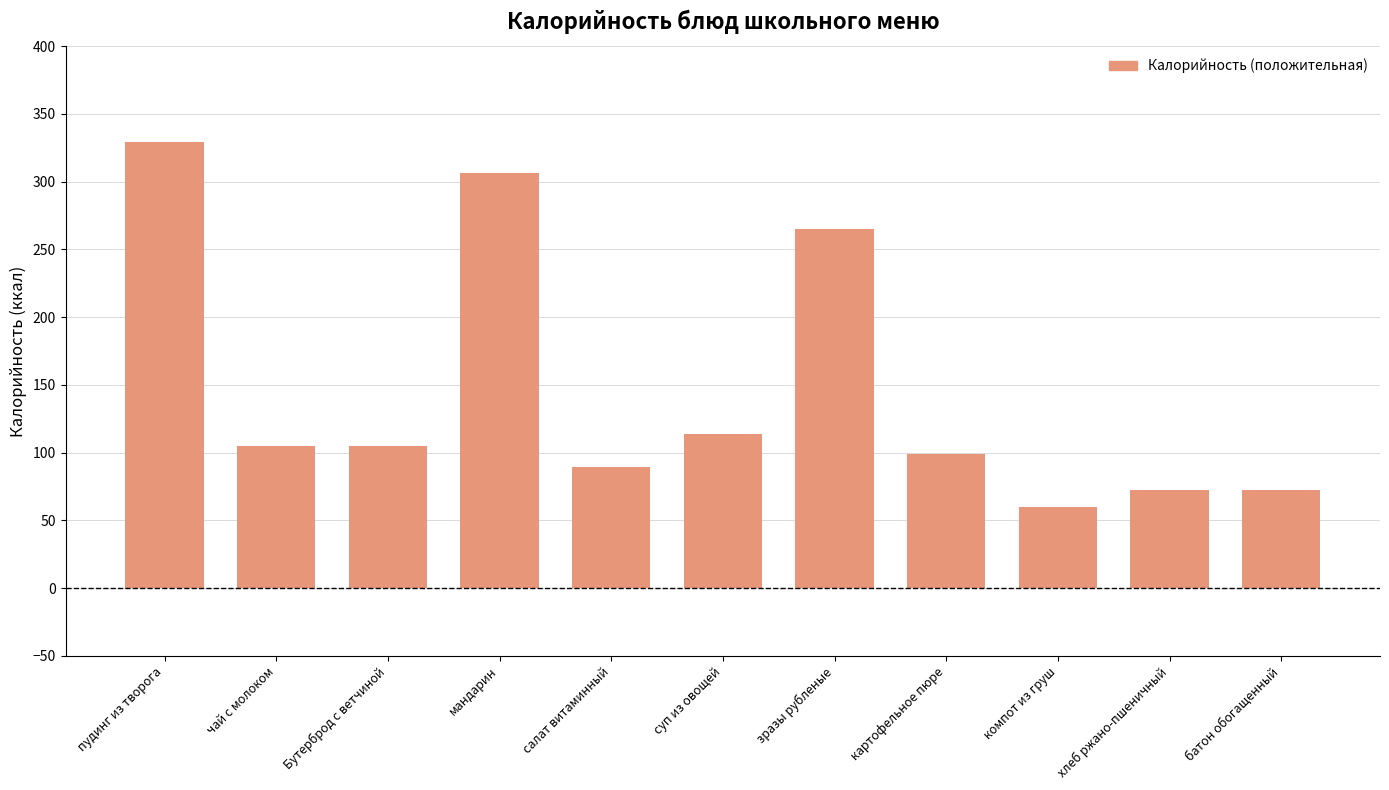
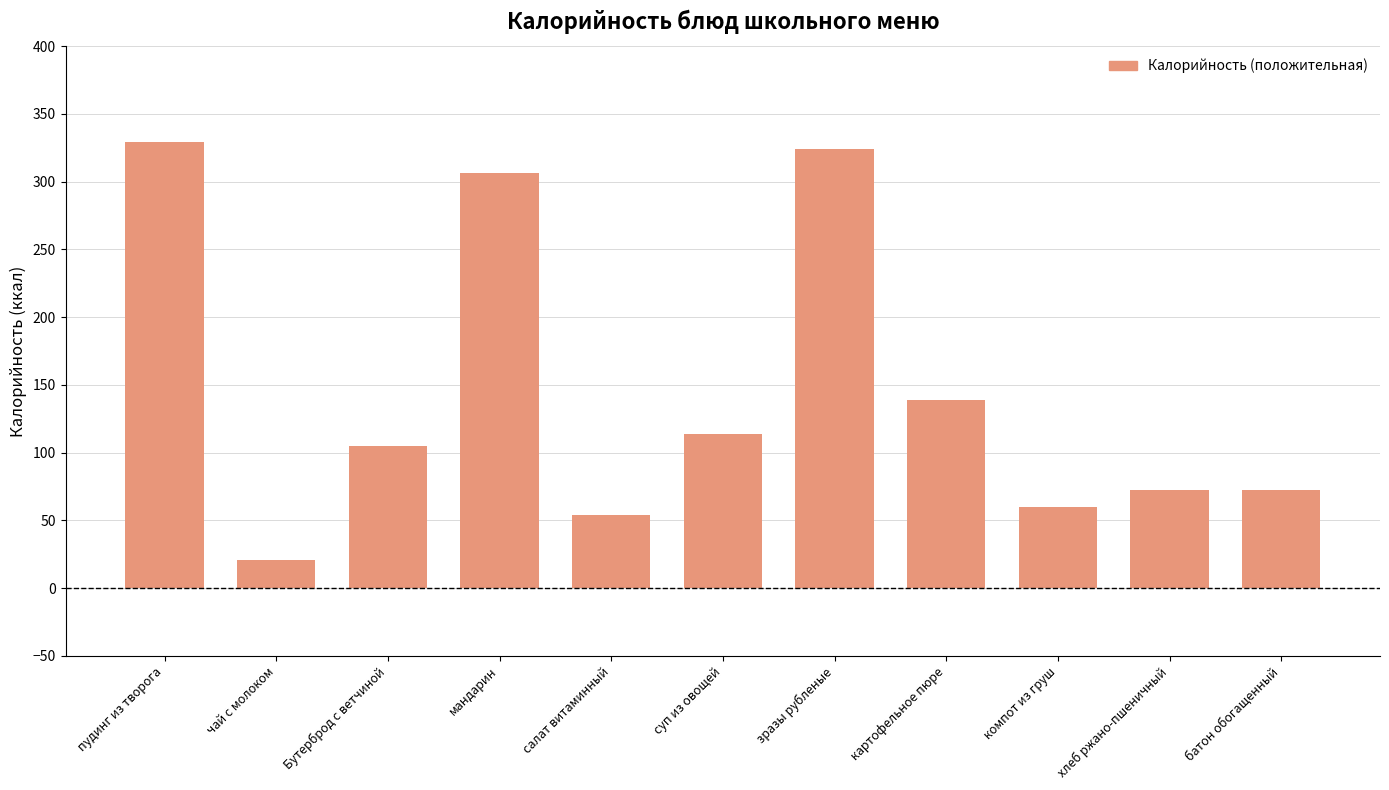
чай с молоком: 105 -> 21
салат витаминный: 89 -> 54
зразы рубленые: 265 -> 324
картофельное пюре: 99 -> 139
